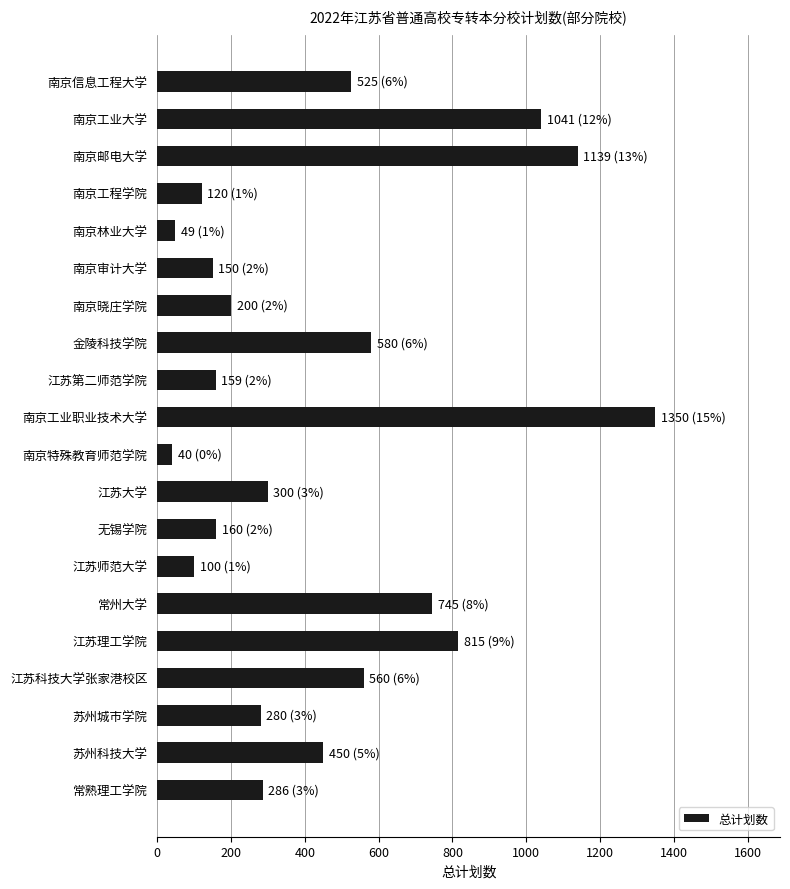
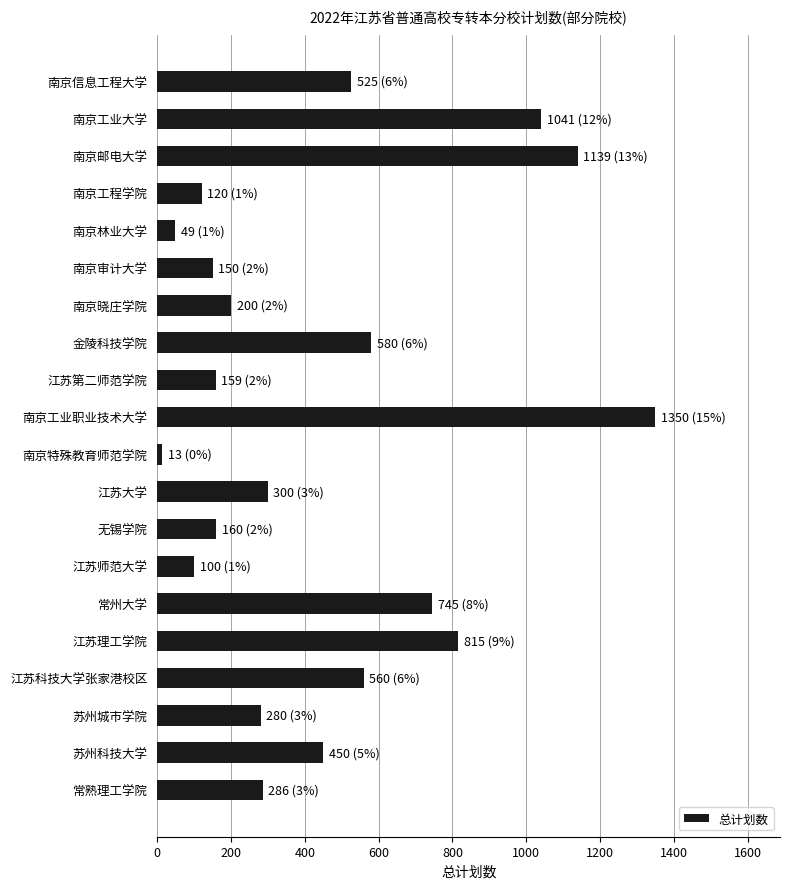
南京特殊教育师范学院: 40 -> 13
